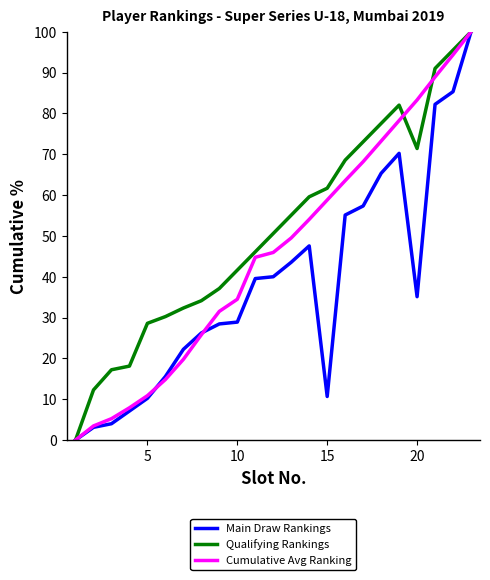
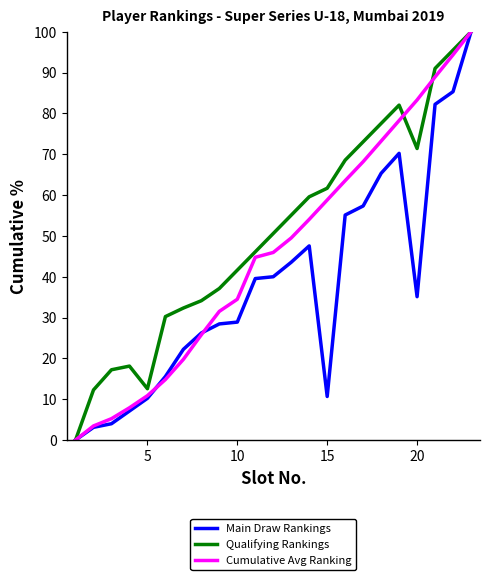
Qualifying Rankings, 5: 29 -> 13
